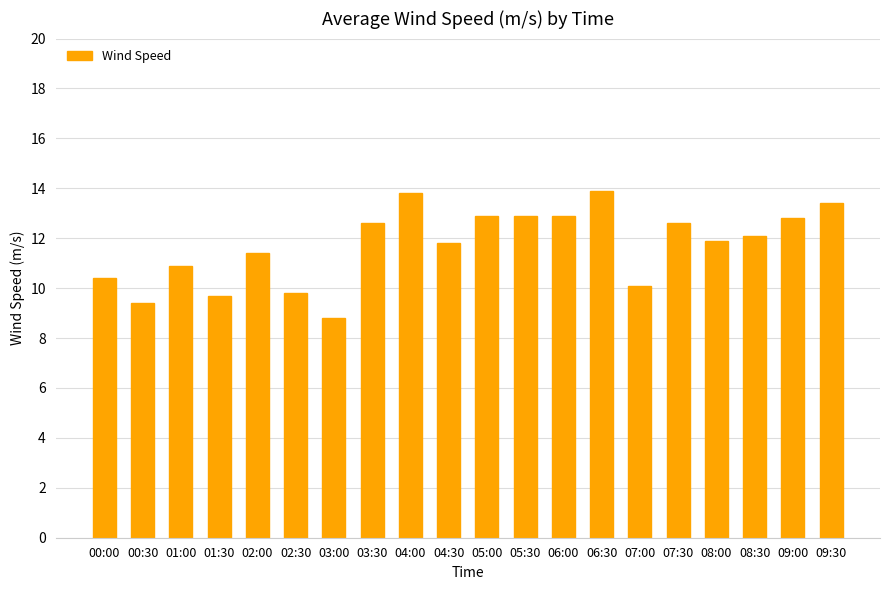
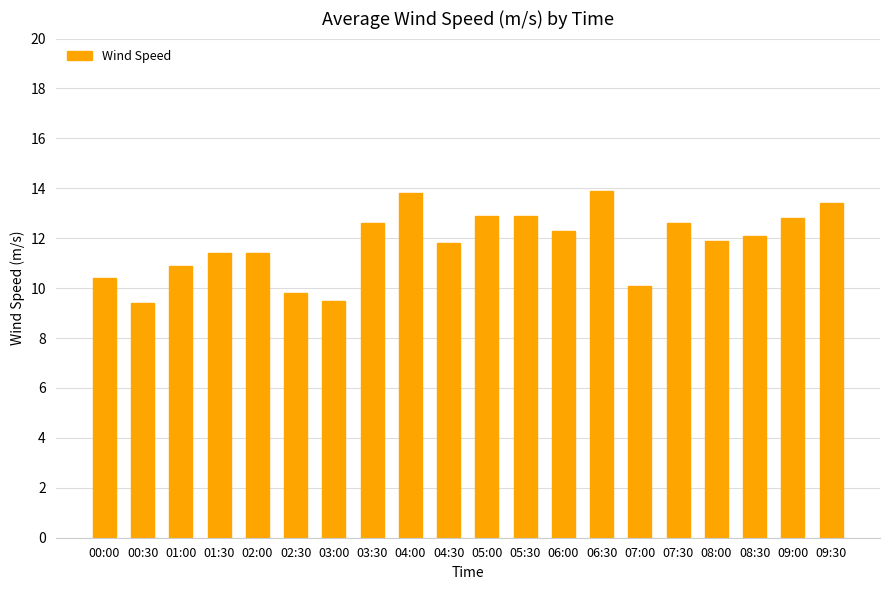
01:30: 9.7 -> 11.4
03:00: 8.8 -> 9.5
06:00: 12.9 -> 12.3
